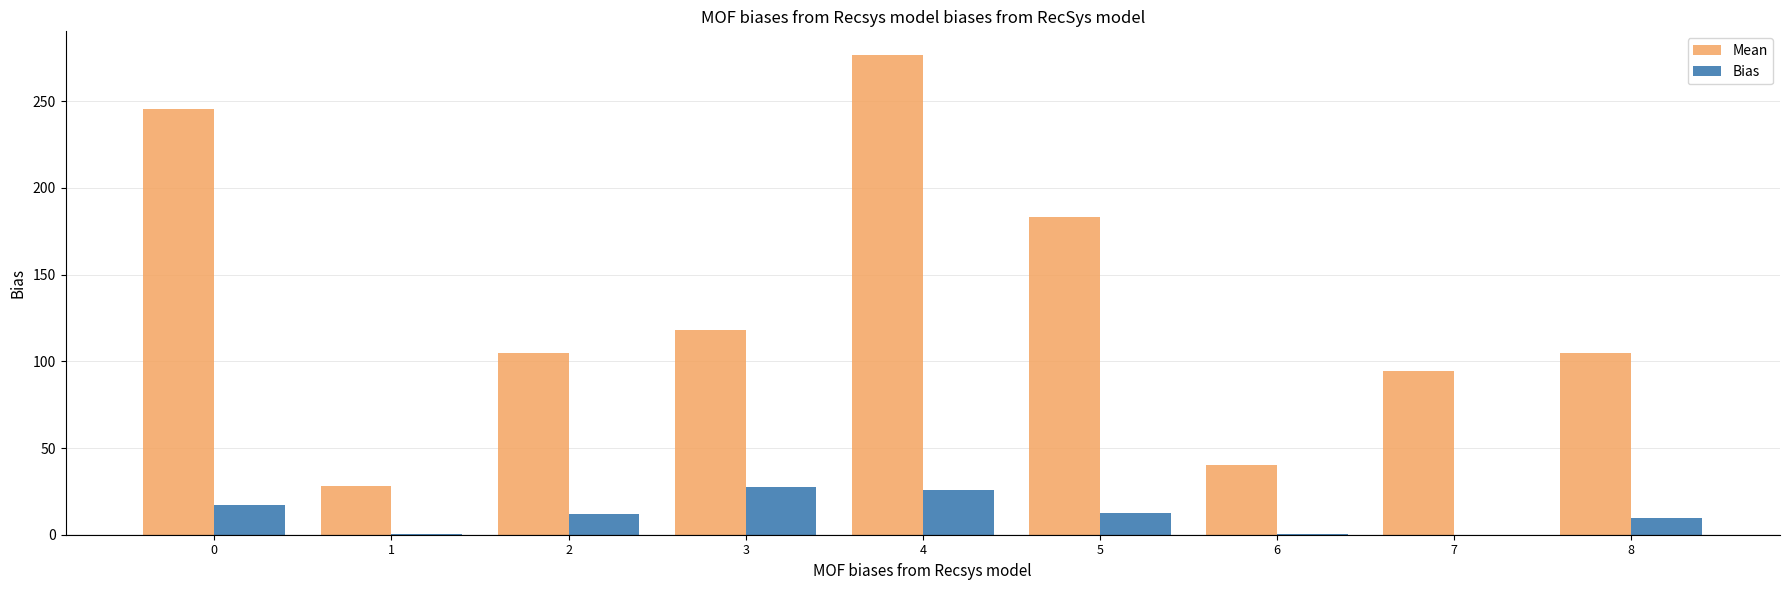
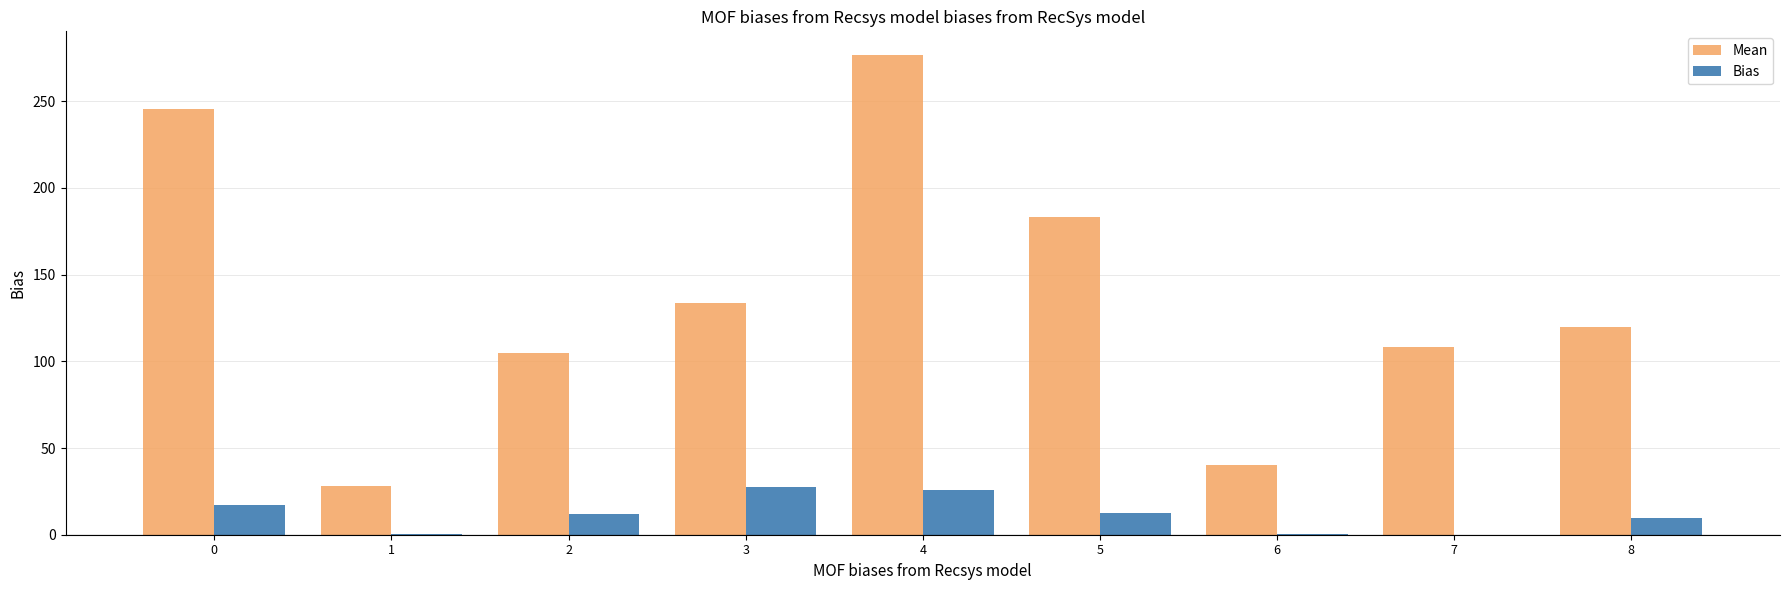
Mean, 3: 118 -> 134
Mean, 7: 94 -> 109
Mean, 8: 105 -> 120
